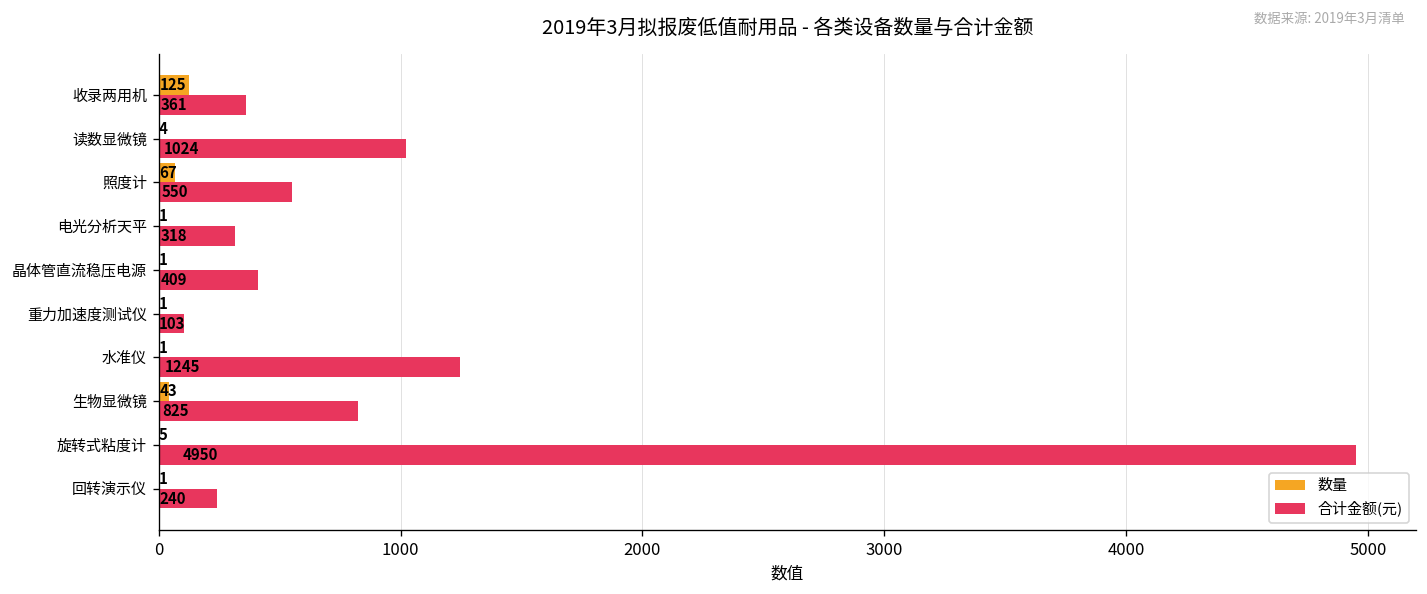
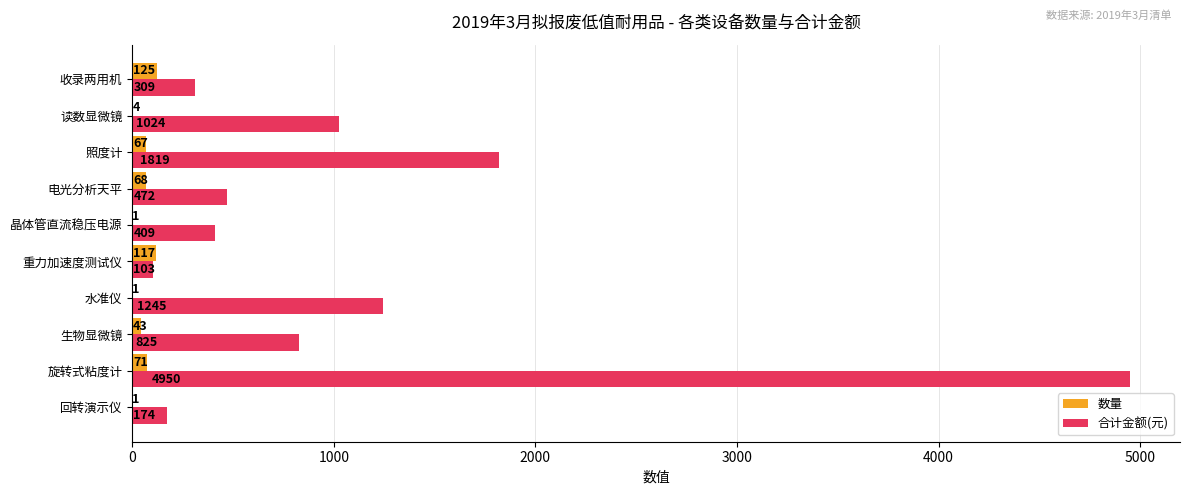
合计金额(元), 收录两用机: 361 -> 309
合计金额(元), 照度计: 550 -> 1819
数量, 电光分析天平: 1 -> 68
合计金额(元), 电光分析天平: 318 -> 472
数量, 重力加速度测试仪: 1 -> 117
数量, 旋转式粘度计: 5 -> 71
合计金额(元), 回转演示仪: 240 -> 174
